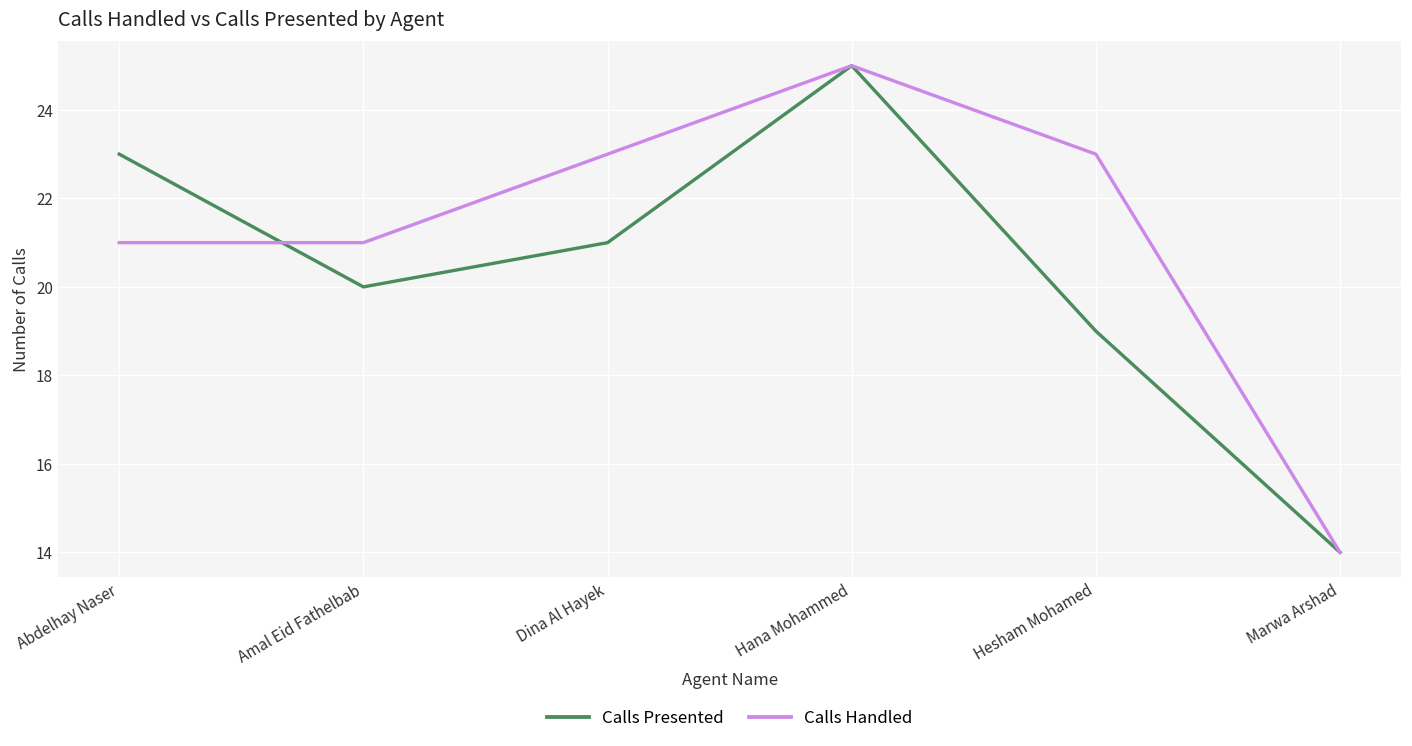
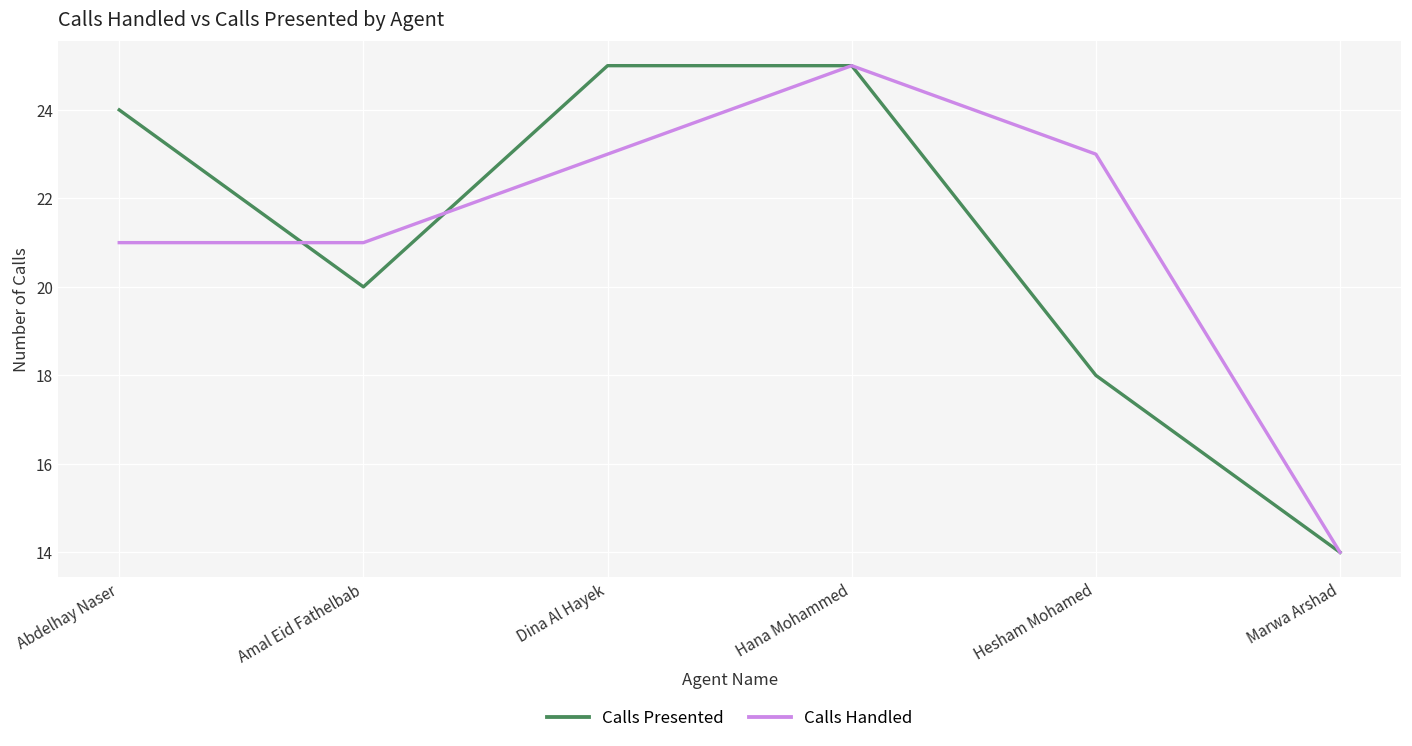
Calls Presented, Abdelhay Naser: 23 -> 24
Calls Presented, Dina Al Hayek: 21 -> 25
Calls Presented, Hesham Mohamed: 19 -> 18
